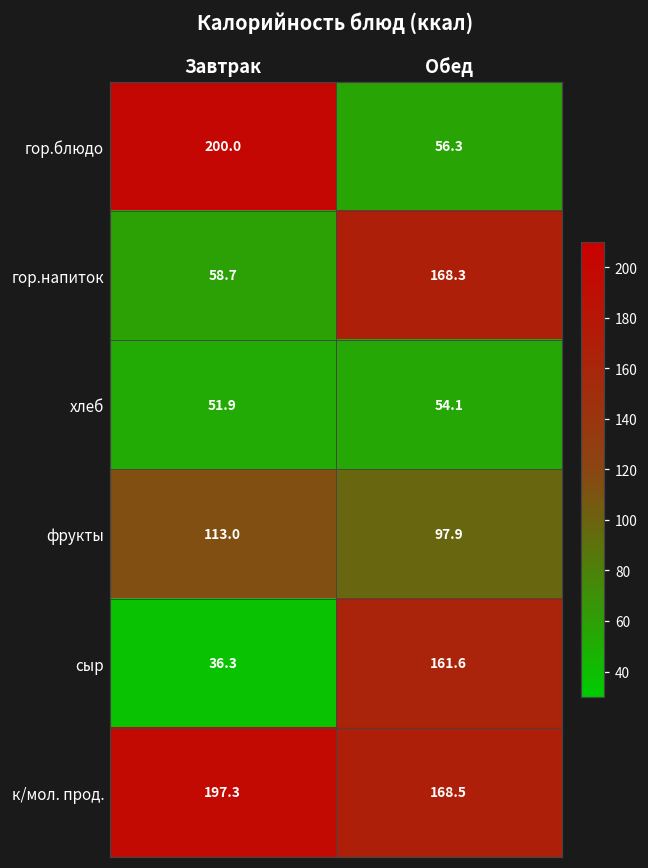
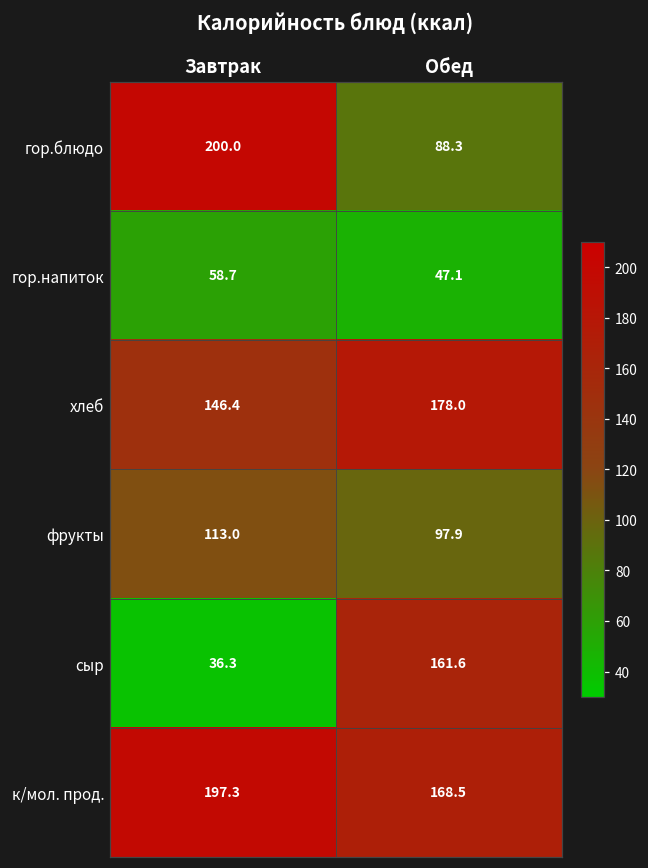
гор.блюдо, Обед: 56.3 -> 88.3
гор.напиток, Обед: 168.3 -> 47.1
хлеб, Завтрак: 51.9 -> 146.4
хлеб, Обед: 54.1 -> 178.0
